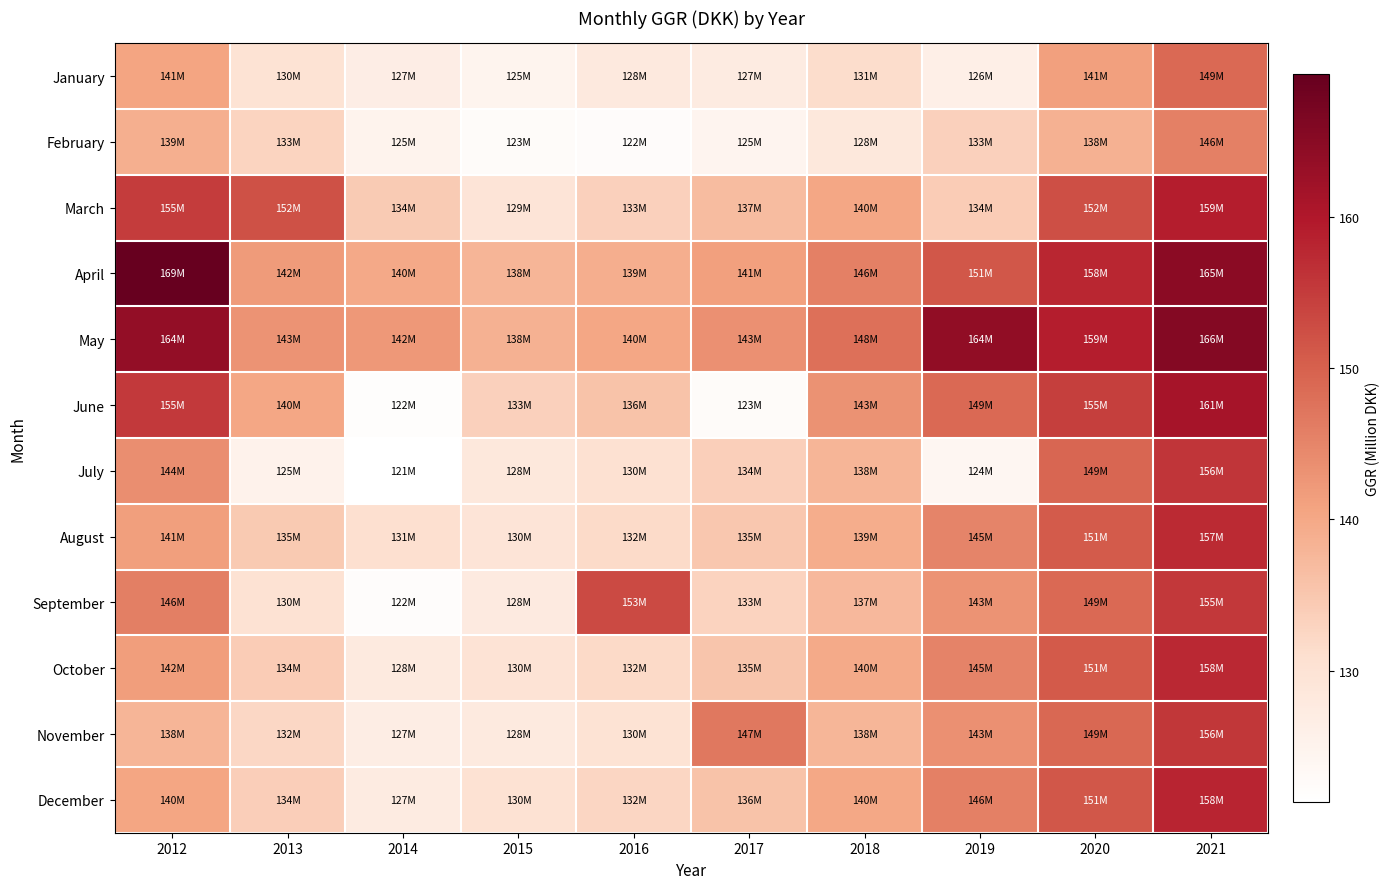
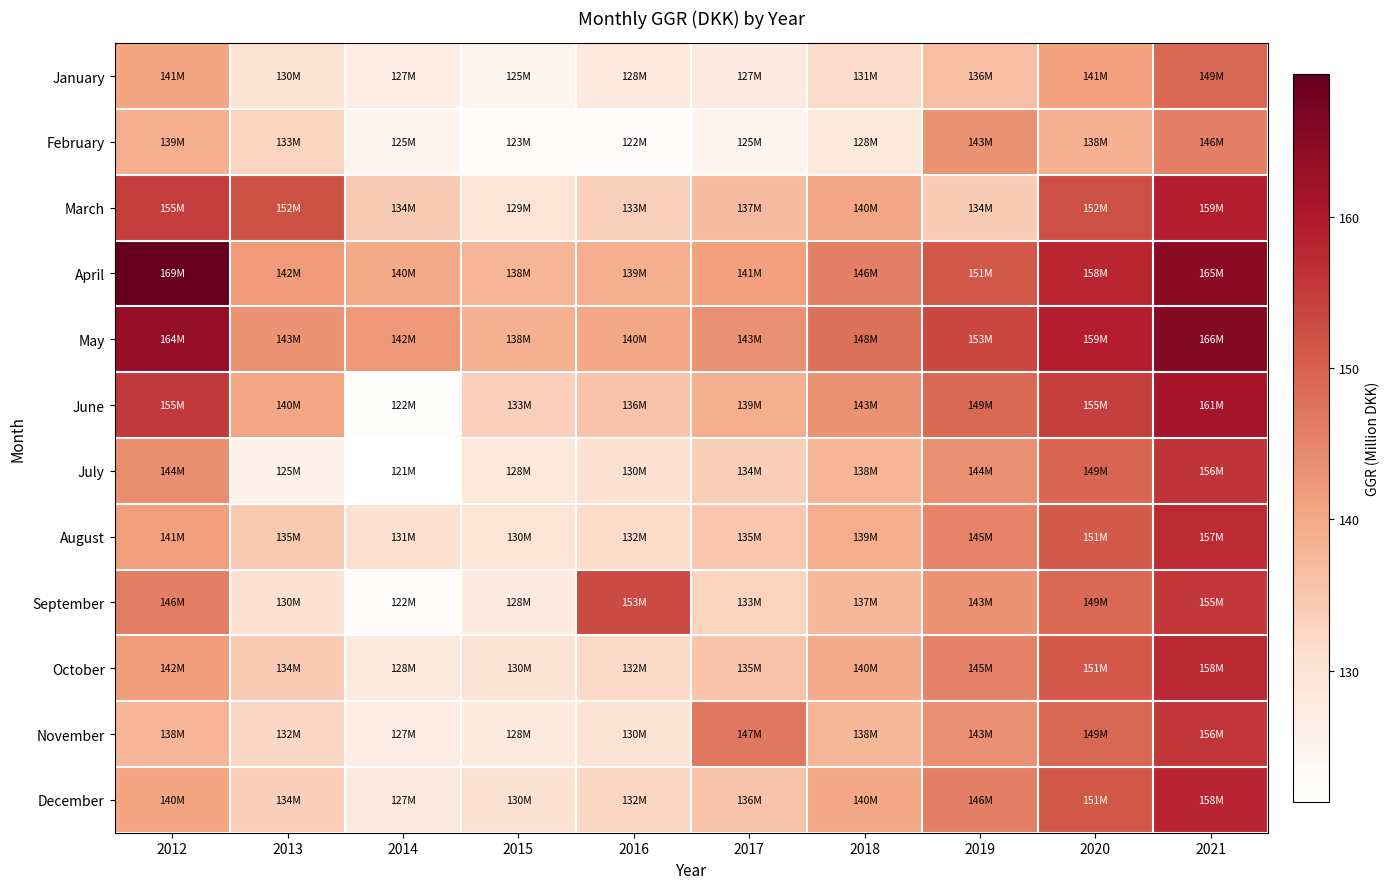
January, 2019: 126M -> 136M
February, 2019: 133M -> 143M
May, 2019: 164M -> 153M
June, 2017: 123M -> 139M
July, 2019: 124M -> 144M
